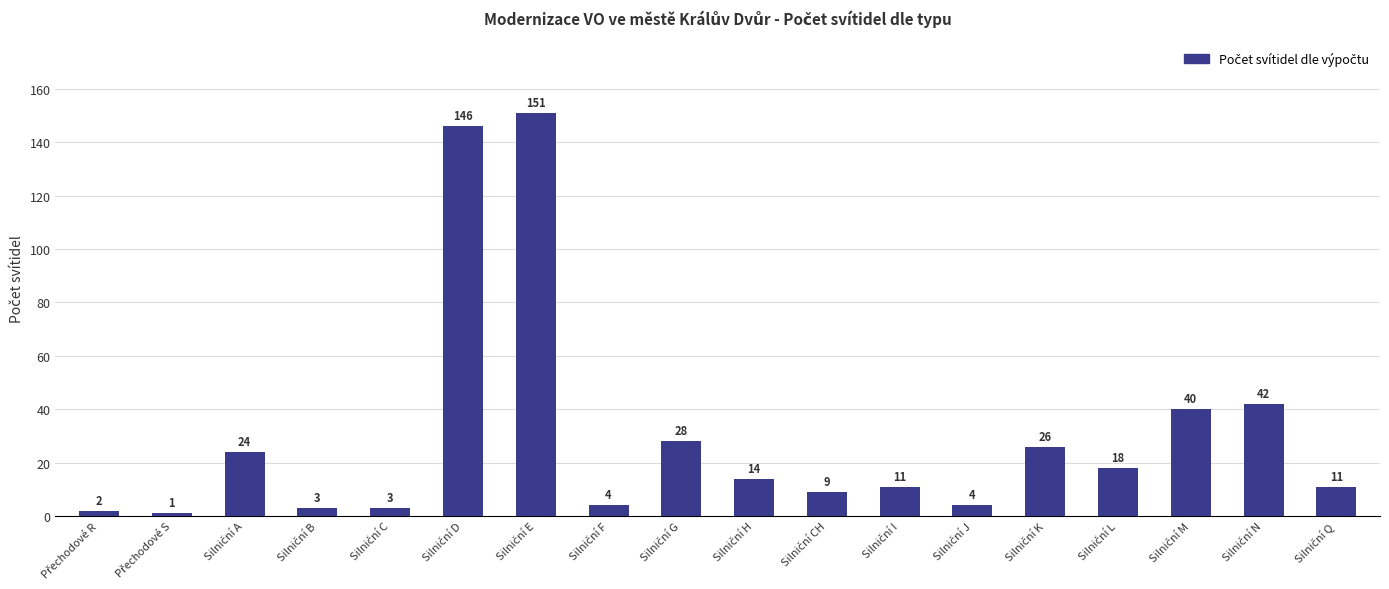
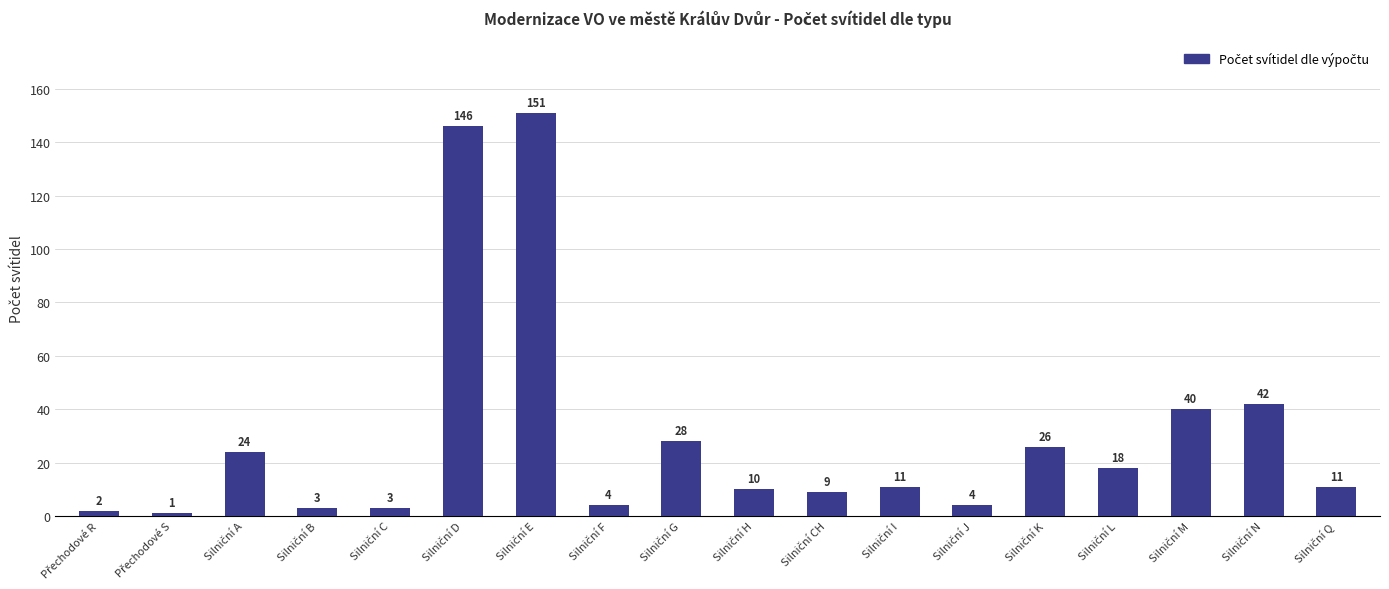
Silniční H: 14 -> 10
